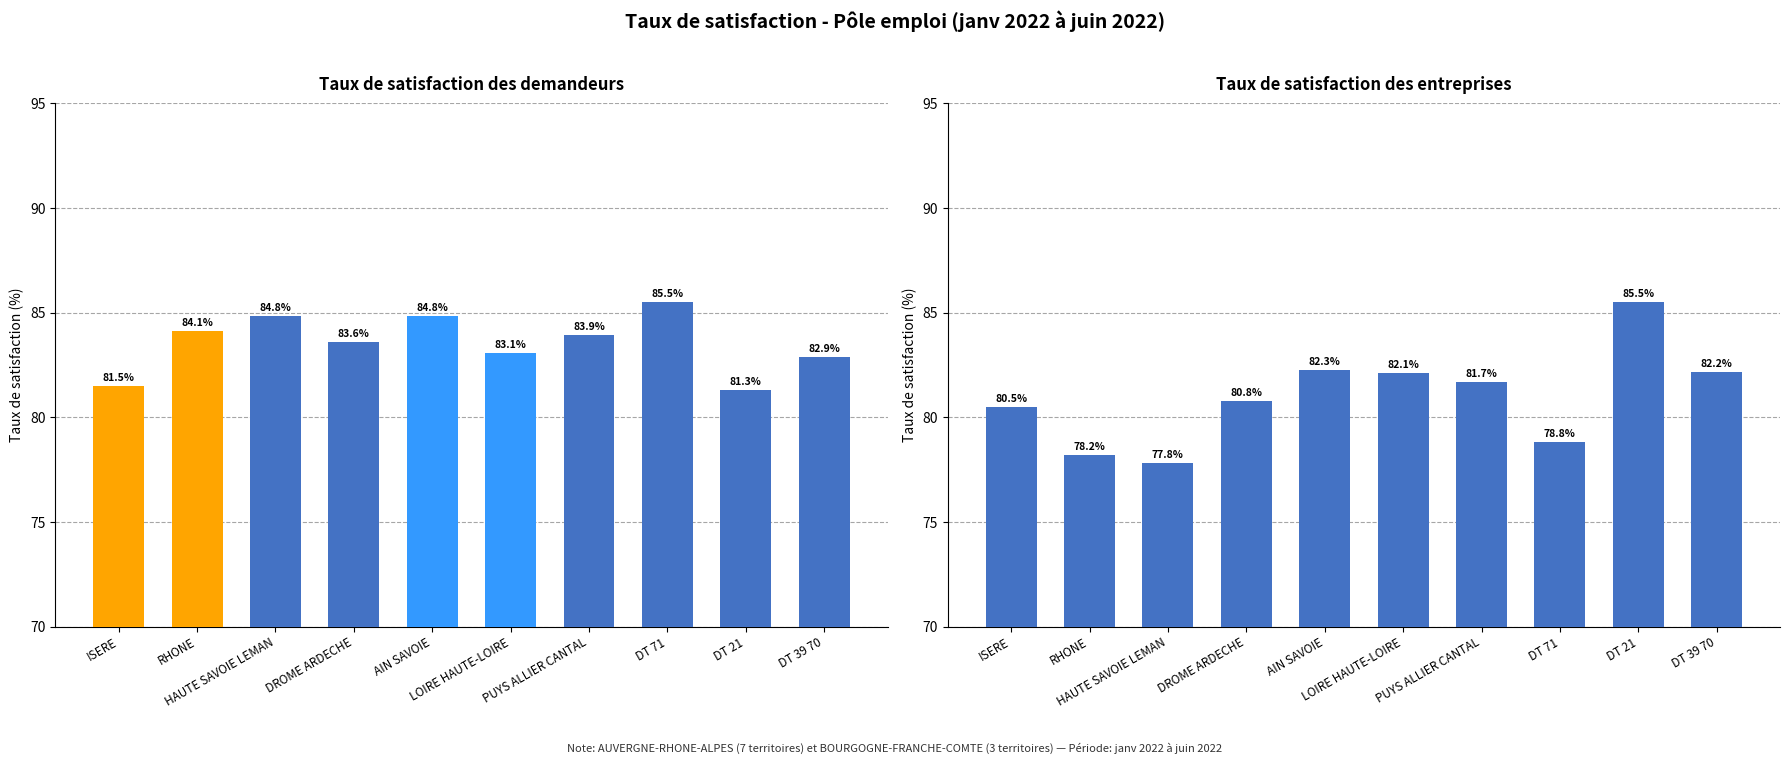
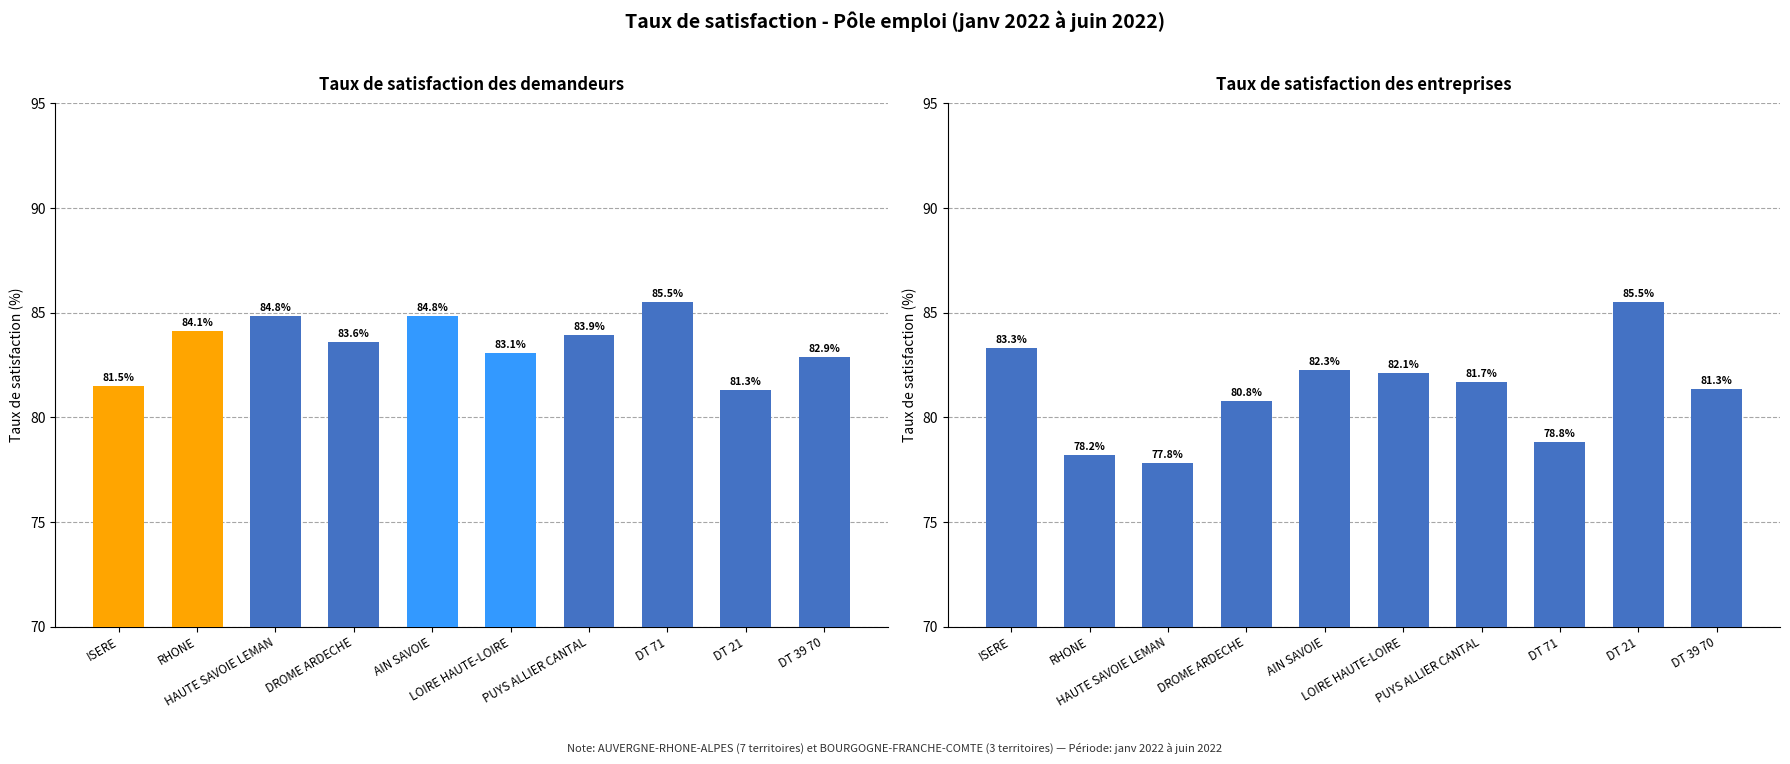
Taux de satisfaction des entreprises, ISERE: 80.5% -> 83.3%
Taux de satisfaction des entreprises, DT 39 70: 82.2% -> 81.3%
